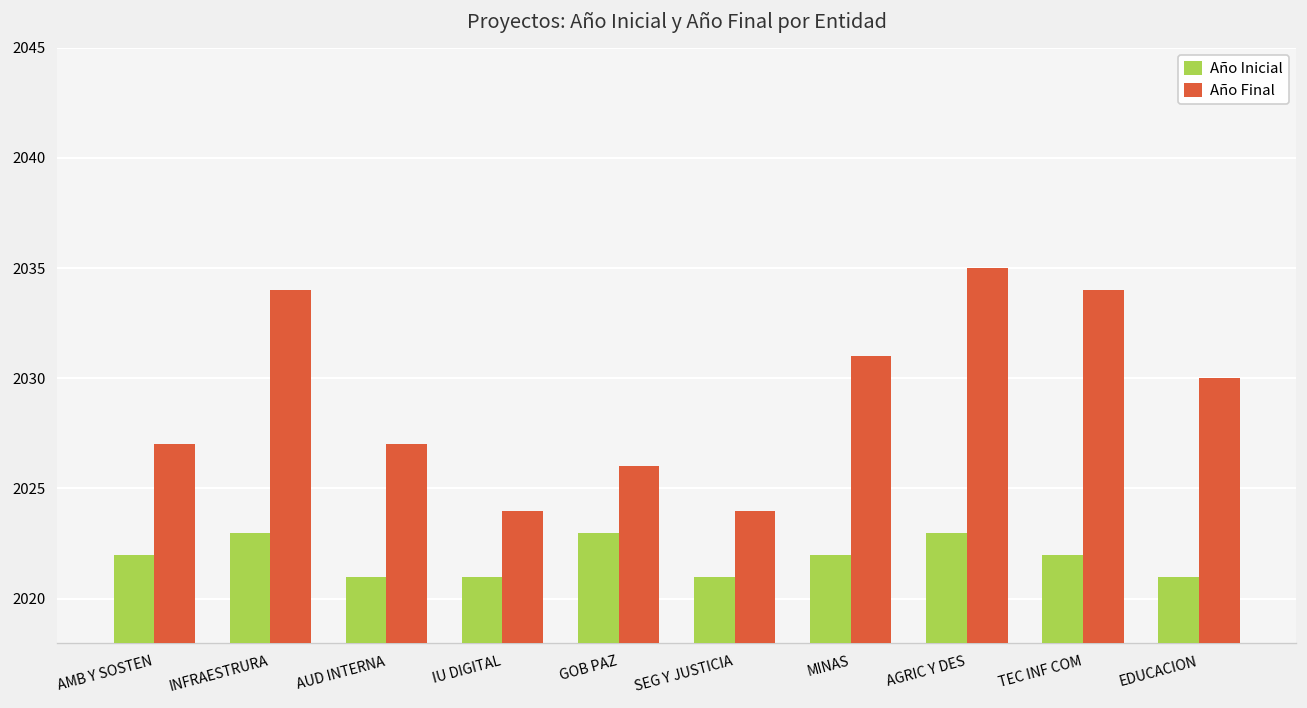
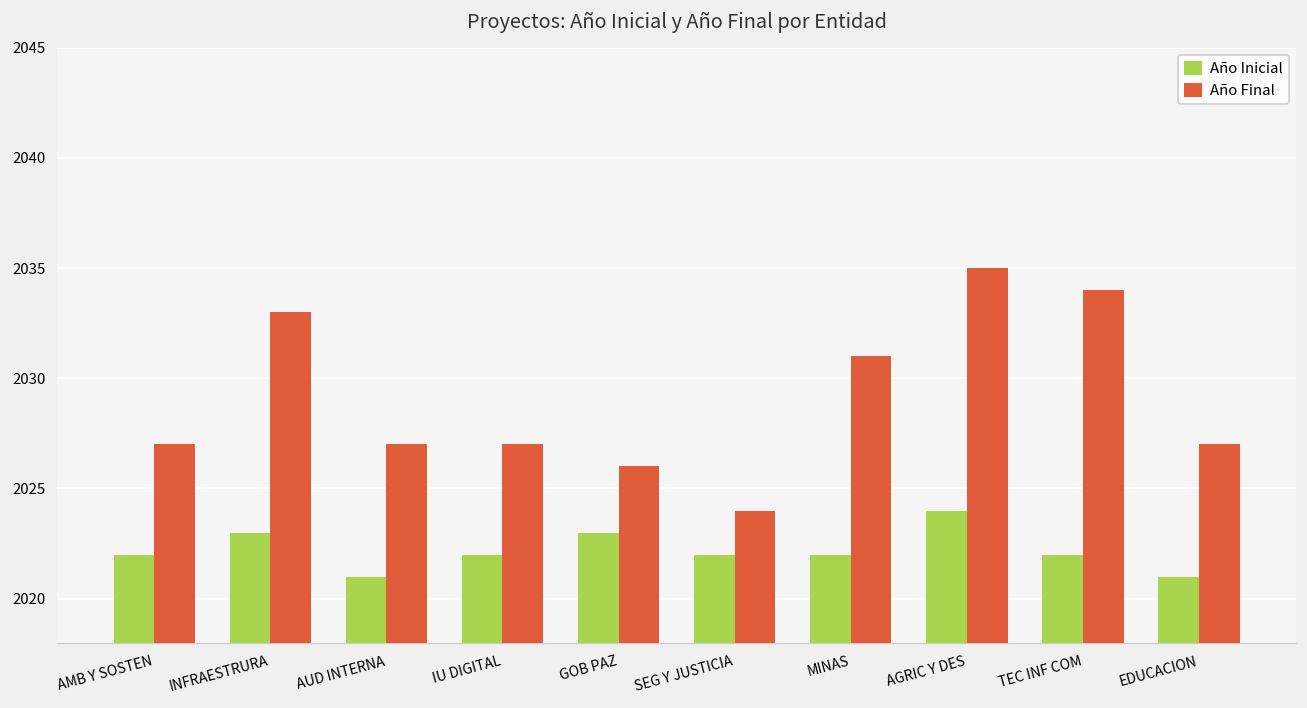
Año Final, INFRAESTRURA: 2034 -> 2033
Año Inicial, IU DIGITAL: 2021 -> 2022
Año Final, IU DIGITAL: 2024 -> 2027
Año Inicial, SEG Y JUSTICIA: 2021 -> 2022
Año Inicial, AGRIC Y DES: 2023 -> 2024
Año Final, EDUCACION: 2030 -> 2027
